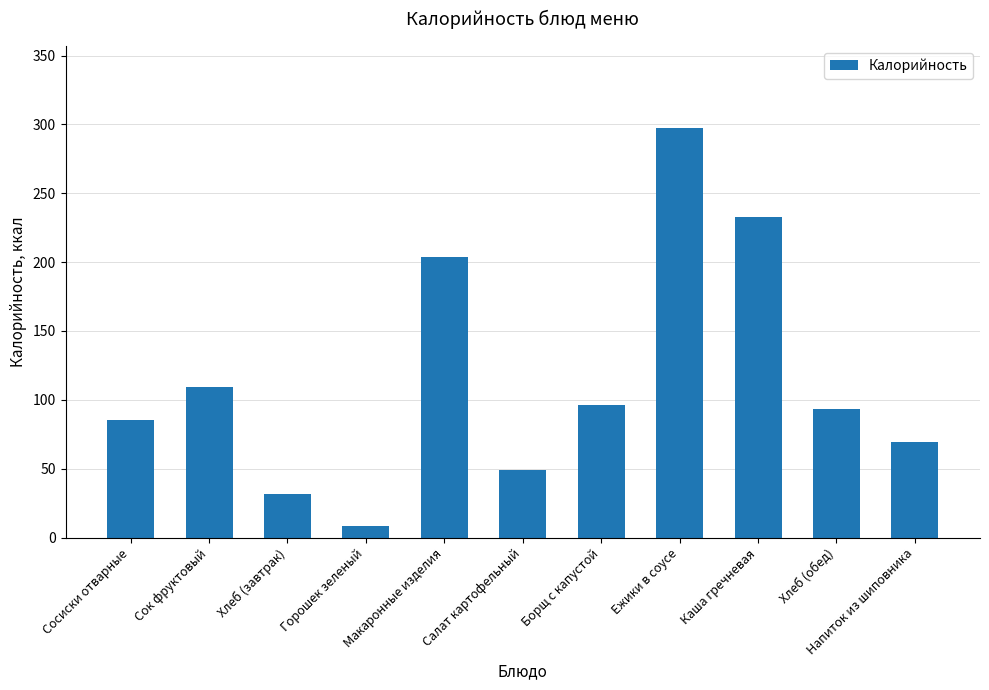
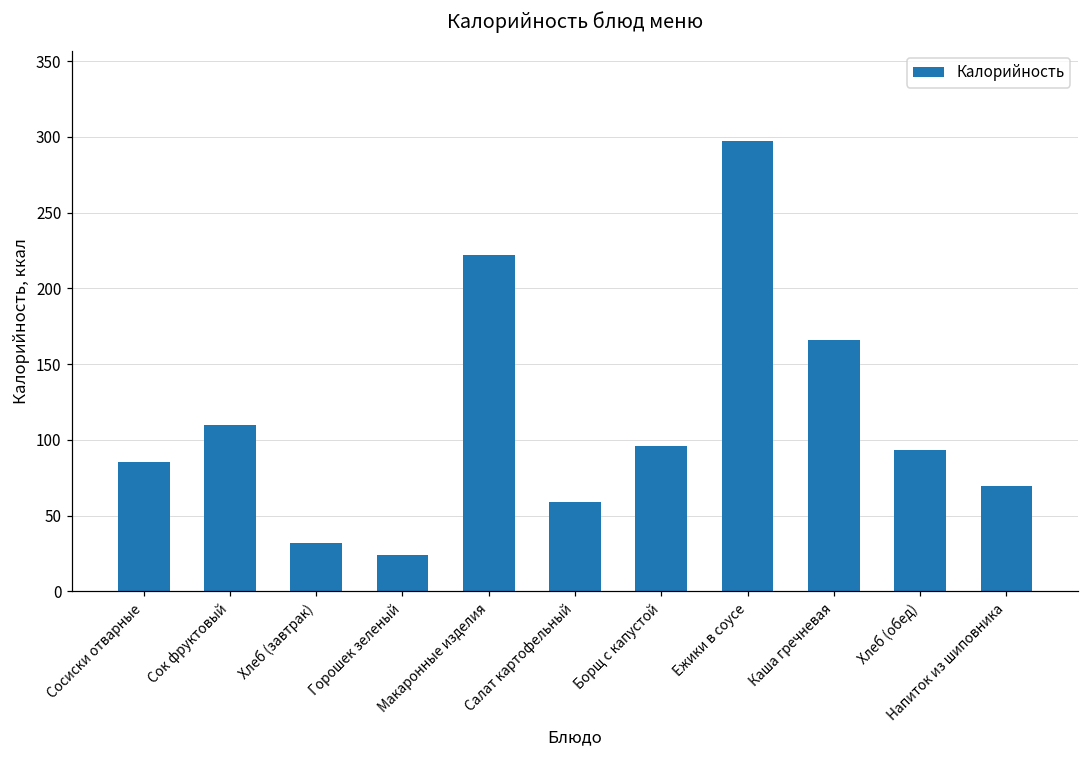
Горошек зеленый: 8 -> 24
Макаронные изделия: 204 -> 222
Салат картофельный: 49 -> 59
Каша гречневая: 233 -> 166
